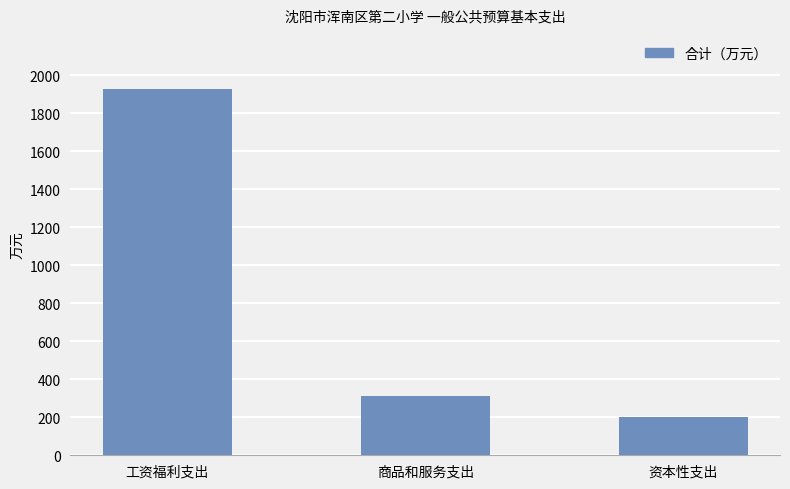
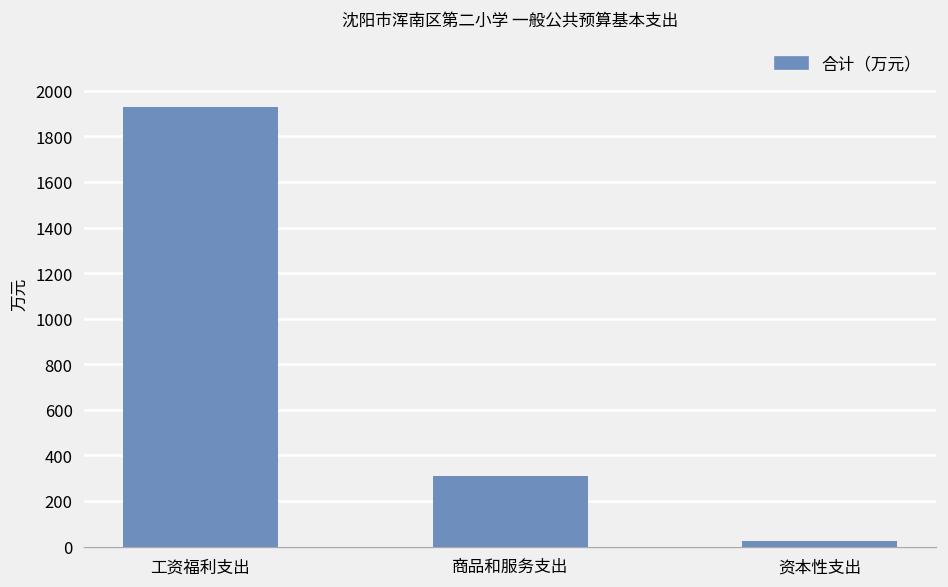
资本性支出: 200 -> 30
